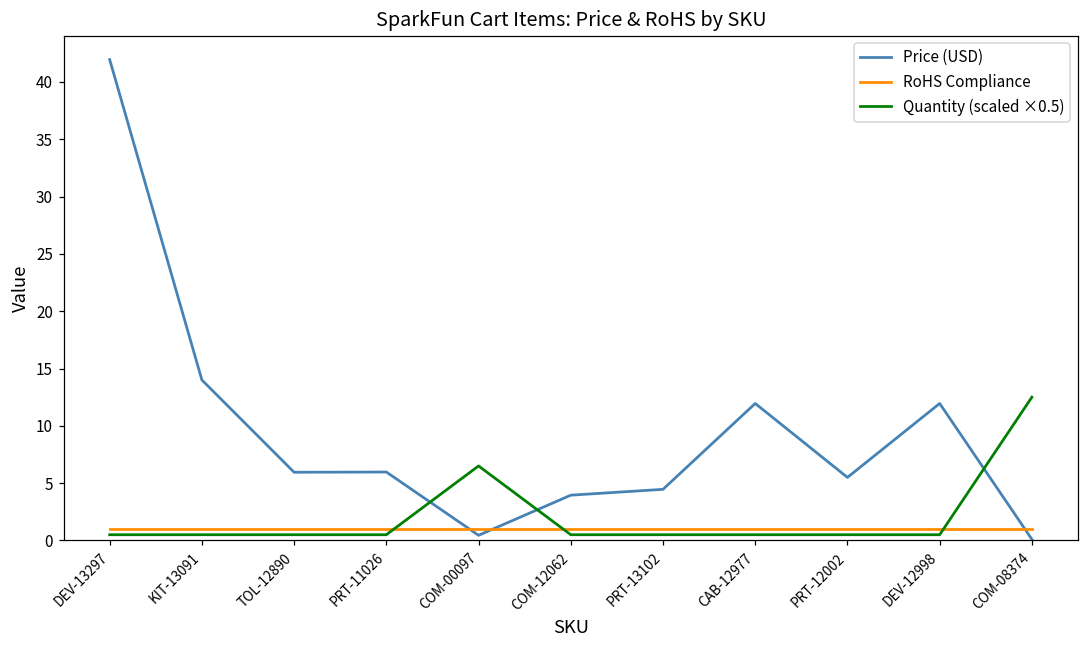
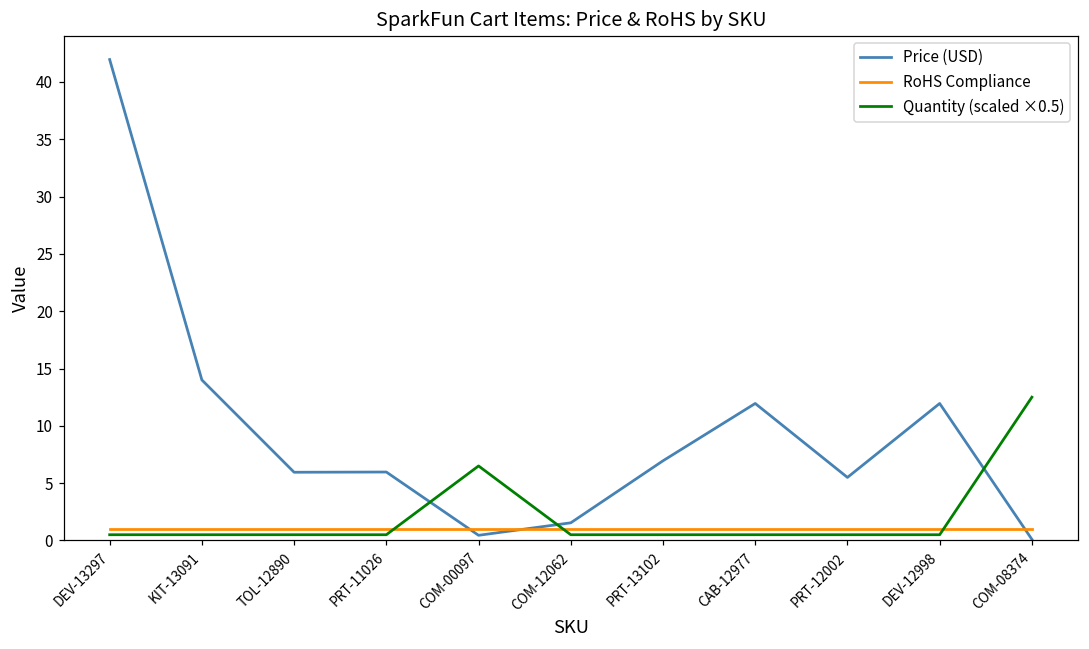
Price (USD), COM-12062: 4.0 -> 1.5
Price (USD), PRT-13102: 4.5 -> 7.0
